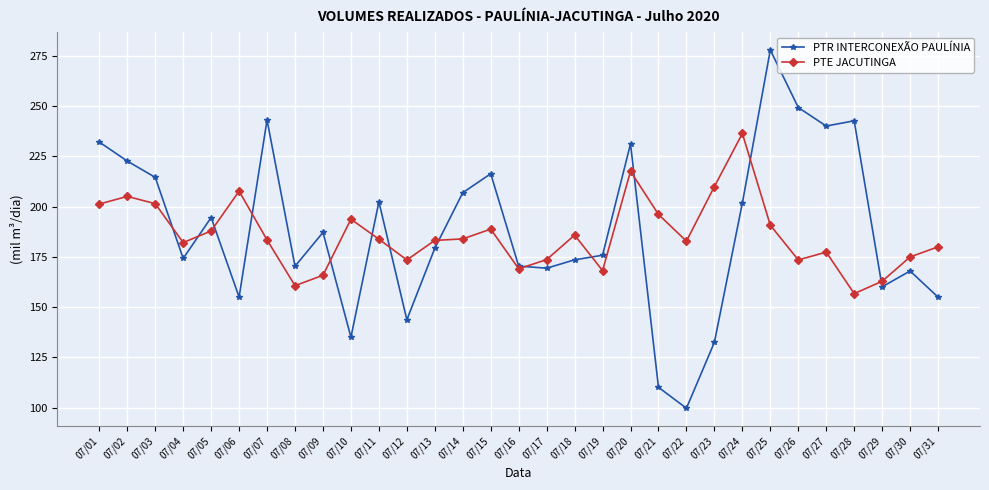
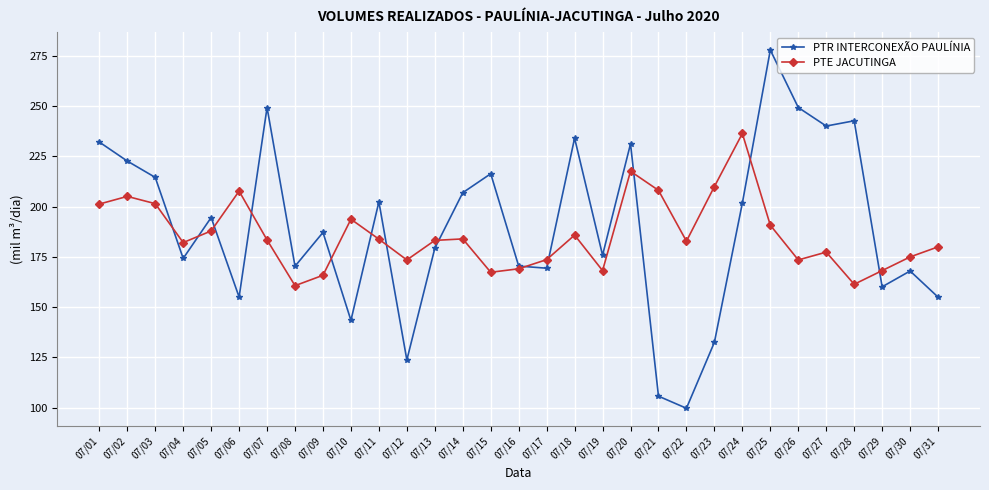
PTR INTERCONEXÃO PAULÍNIA, 07/07: 243 -> 249
PTR INTERCONEXÃO PAULÍNIA, 07/10: 135 -> 143
PTR INTERCONEXÃO PAULÍNIA, 07/12: 144 -> 124
PTE JACUTINGA, 07/15: 189 -> 167
PTR INTERCONEXÃO PAULÍNIA, 07/18: 174 -> 234
PTR INTERCONEXÃO PAULÍNIA, 07/21: 110 -> 106
PTE JACUTINGA, 07/21: 196 -> 208
PTE JACUTINGA, 07/28: 157 -> 161
PTE JACUTINGA, 07/29: 163 -> 168
